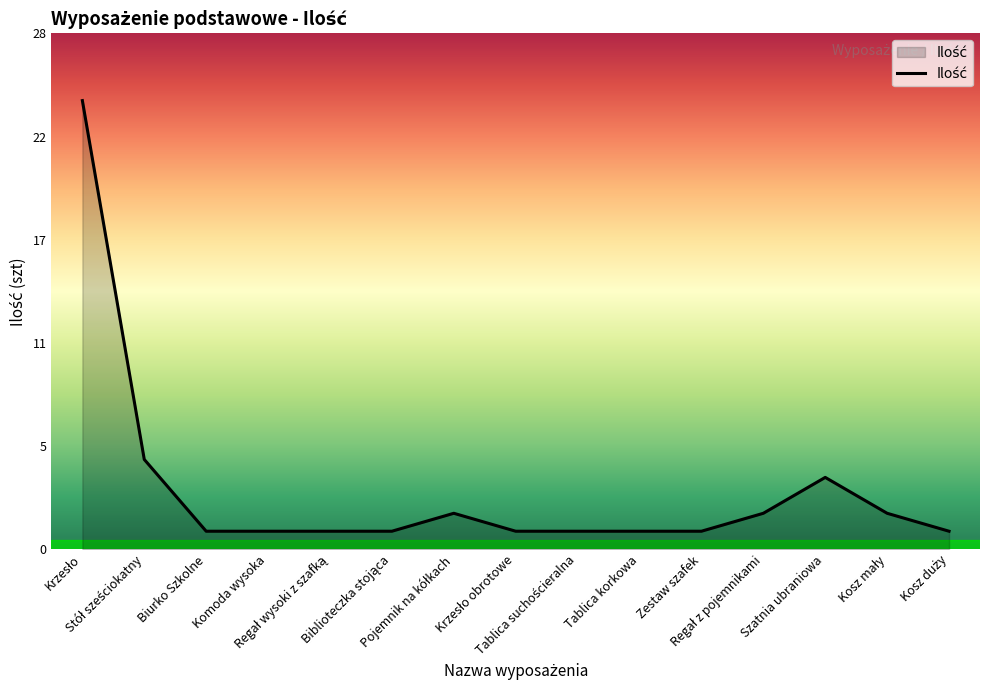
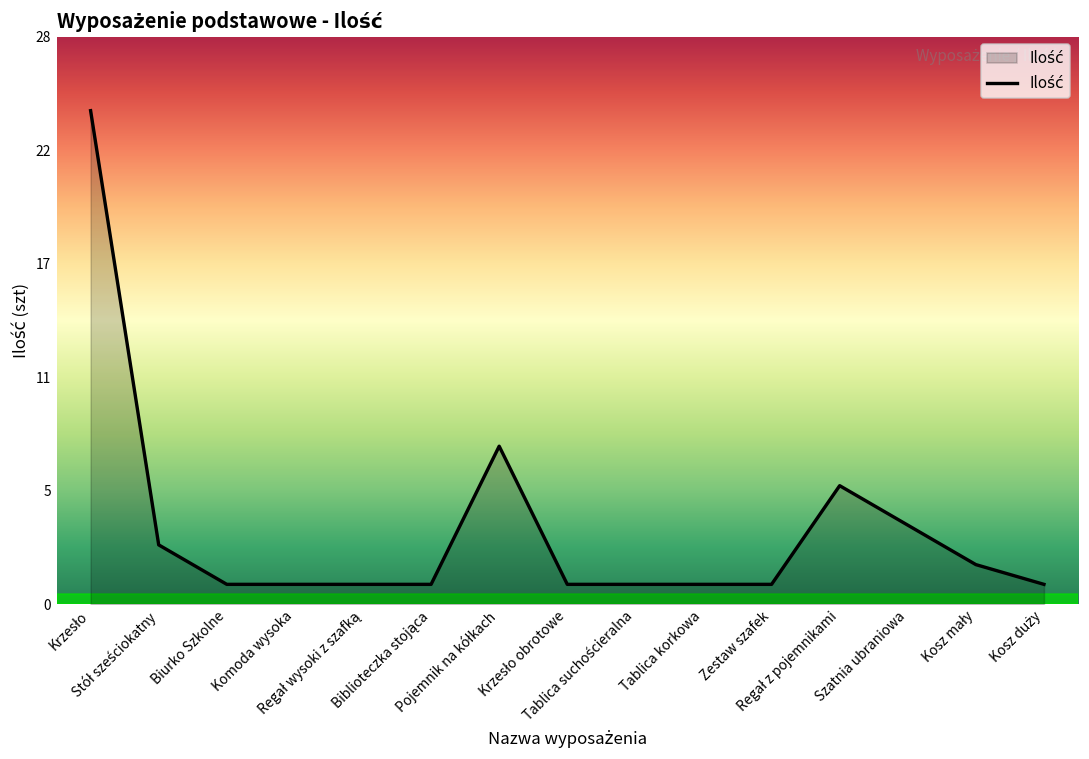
Stół sześciokatny: 4.9 -> 2.9
Pojemnik na kółkach: 1.9 -> 7.8
Regał z pojemnikami: 1.9 -> 5.8
